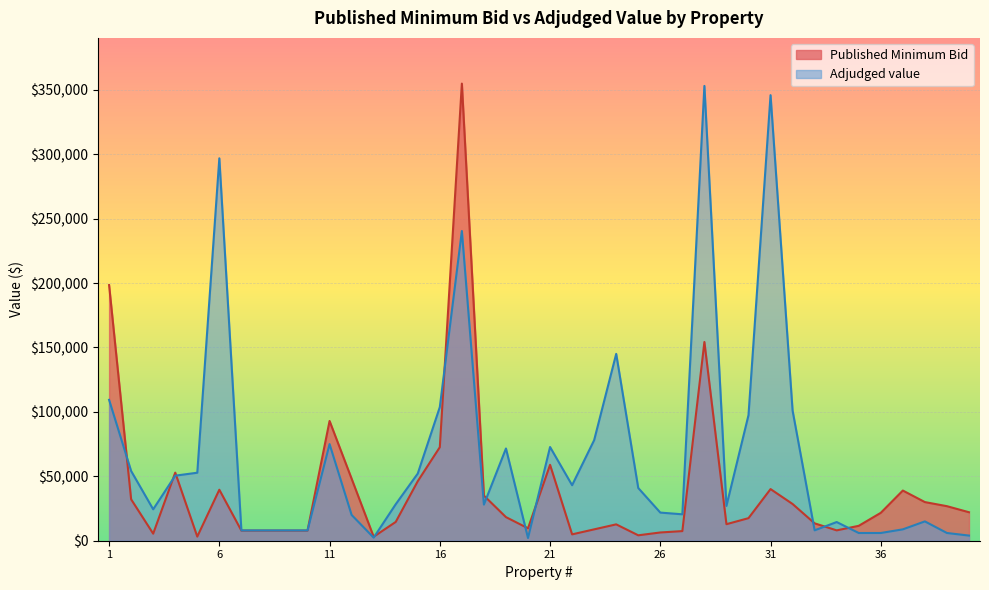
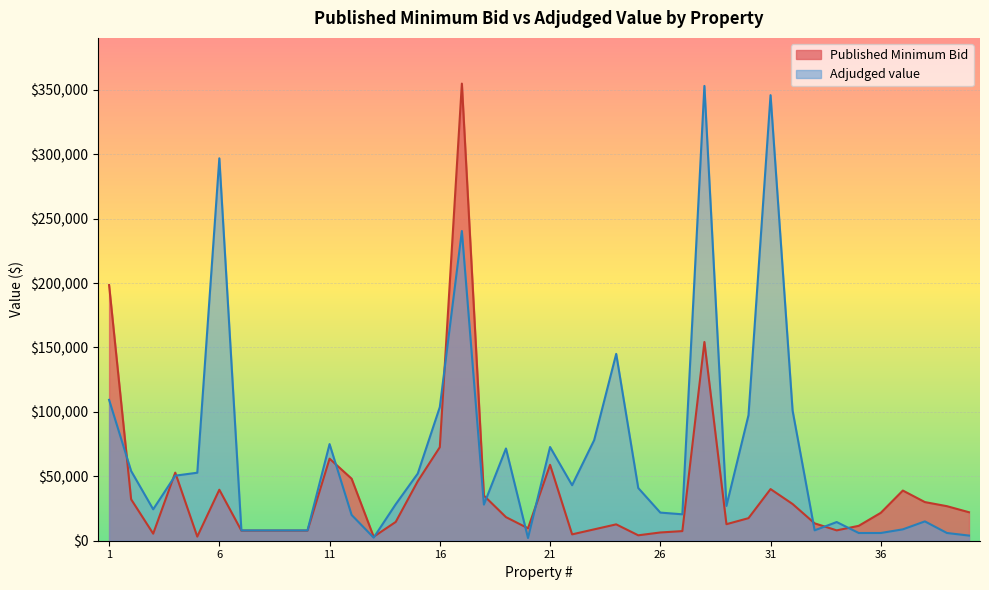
Published Minimum Bid, 11: $93,000 -> $64,000
